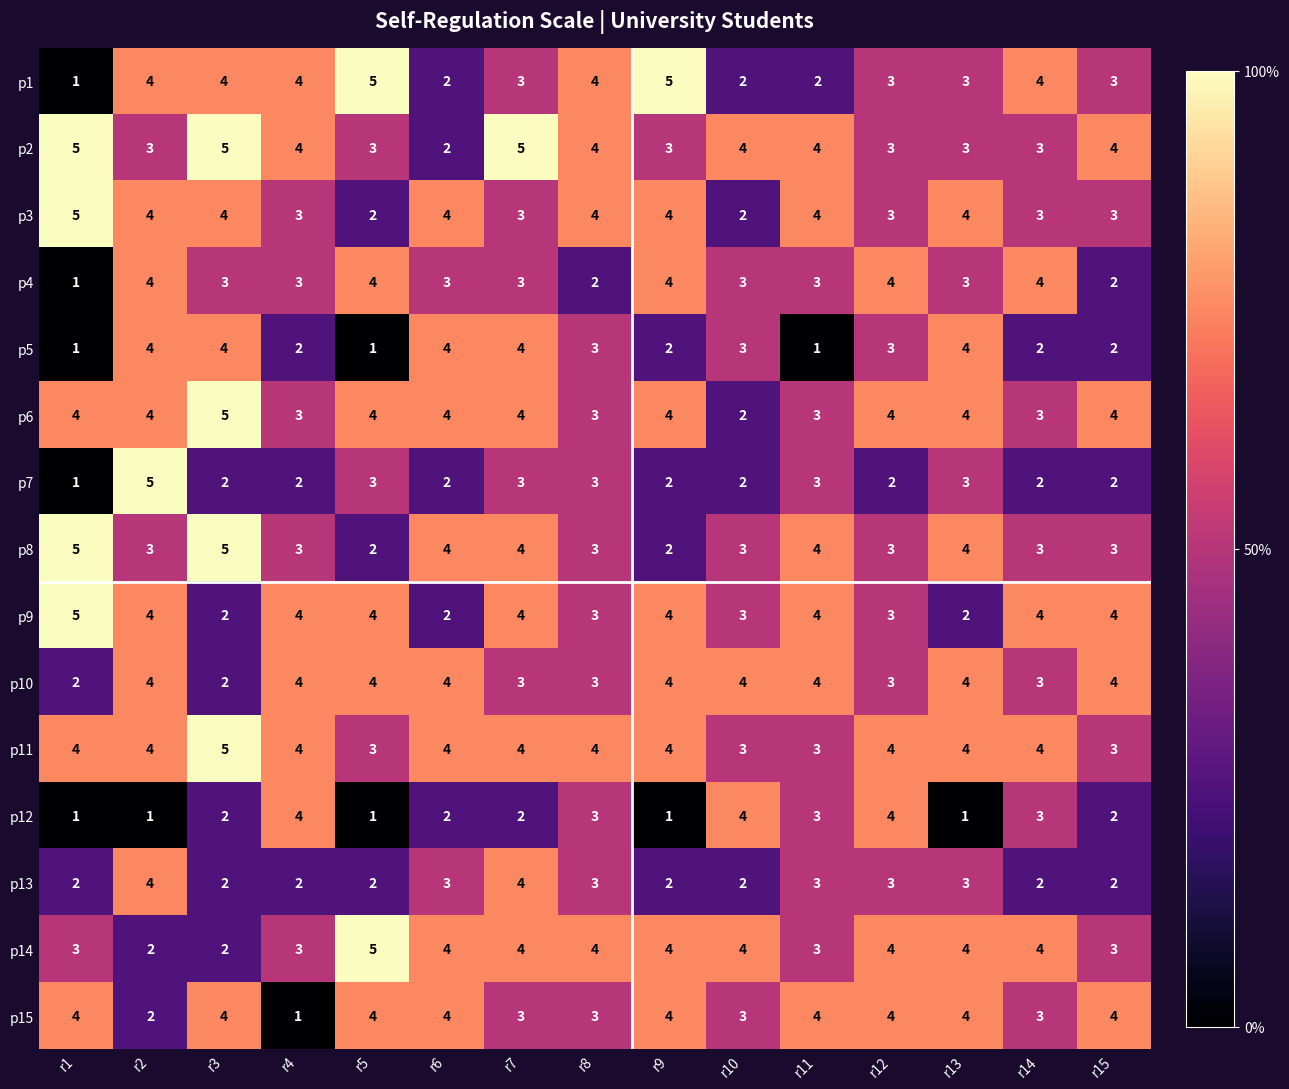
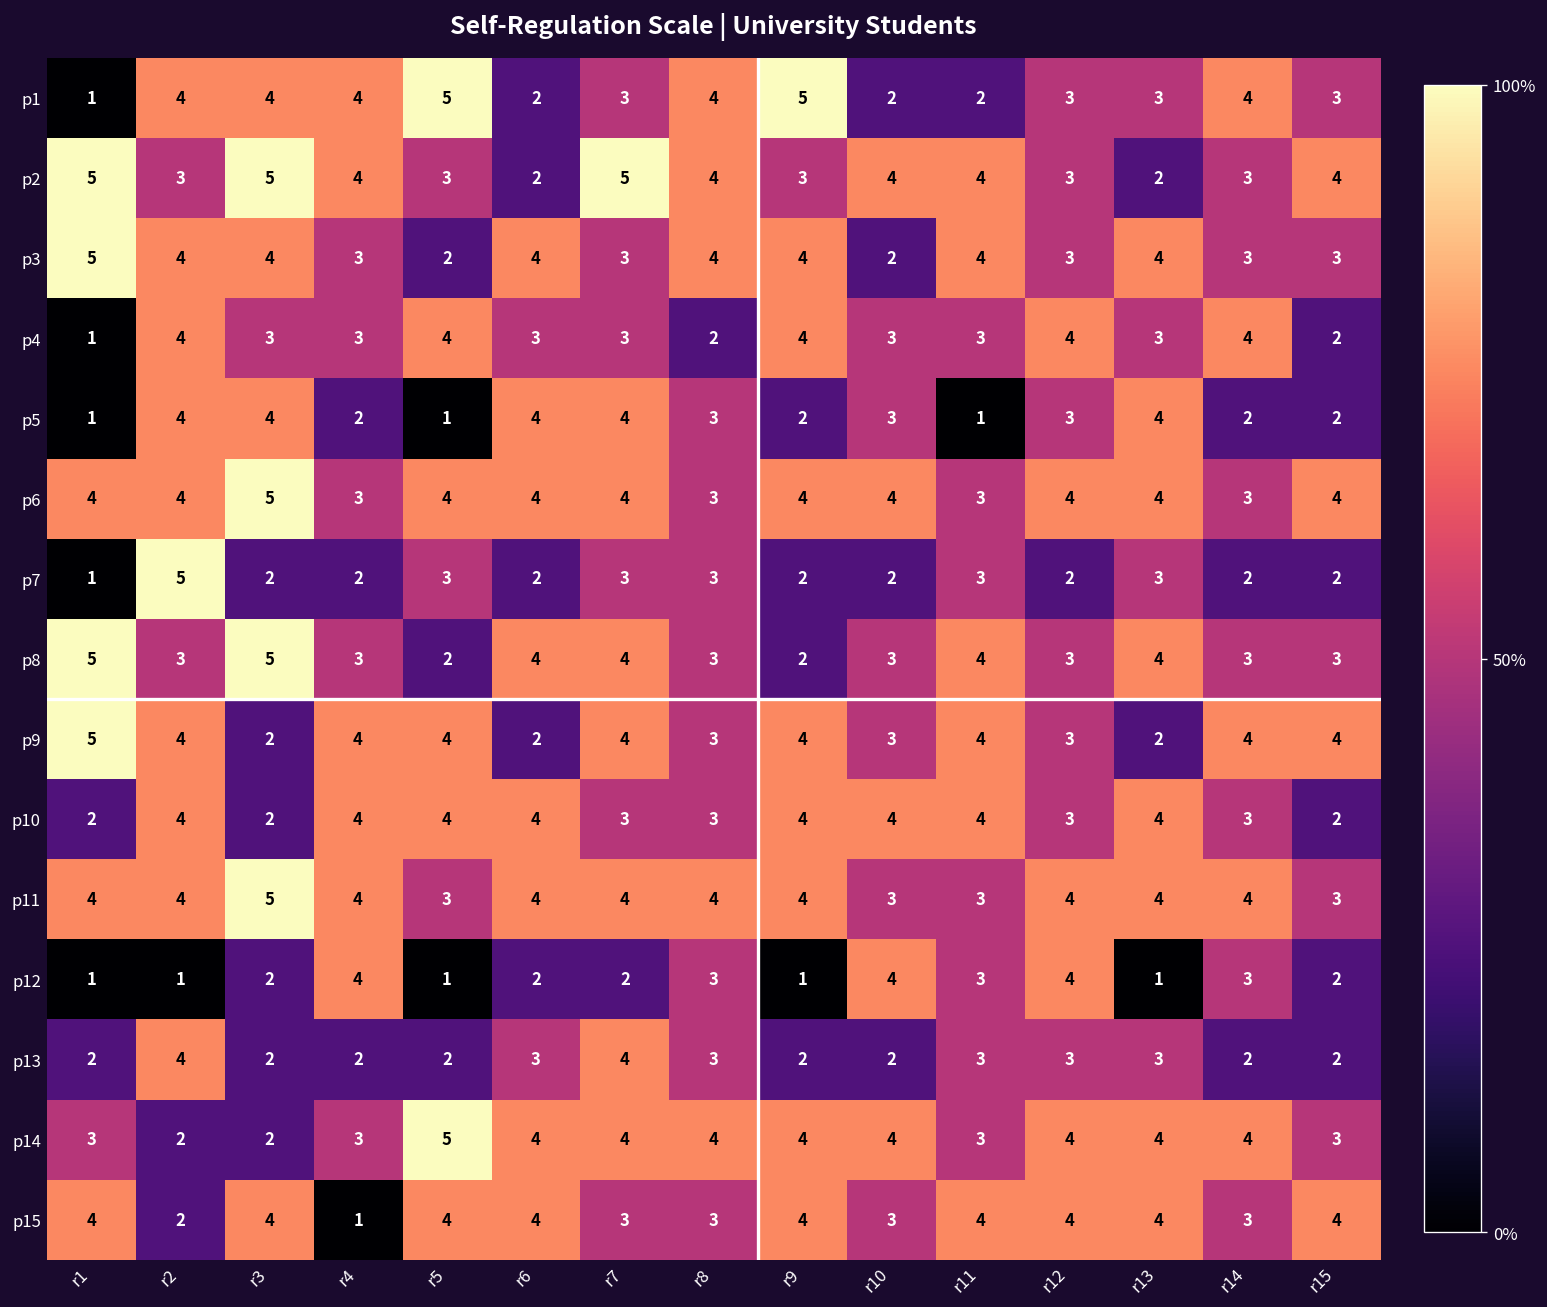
p2, r13: 3 -> 2
p6, r10: 2 -> 4
p10, r15: 4 -> 2
